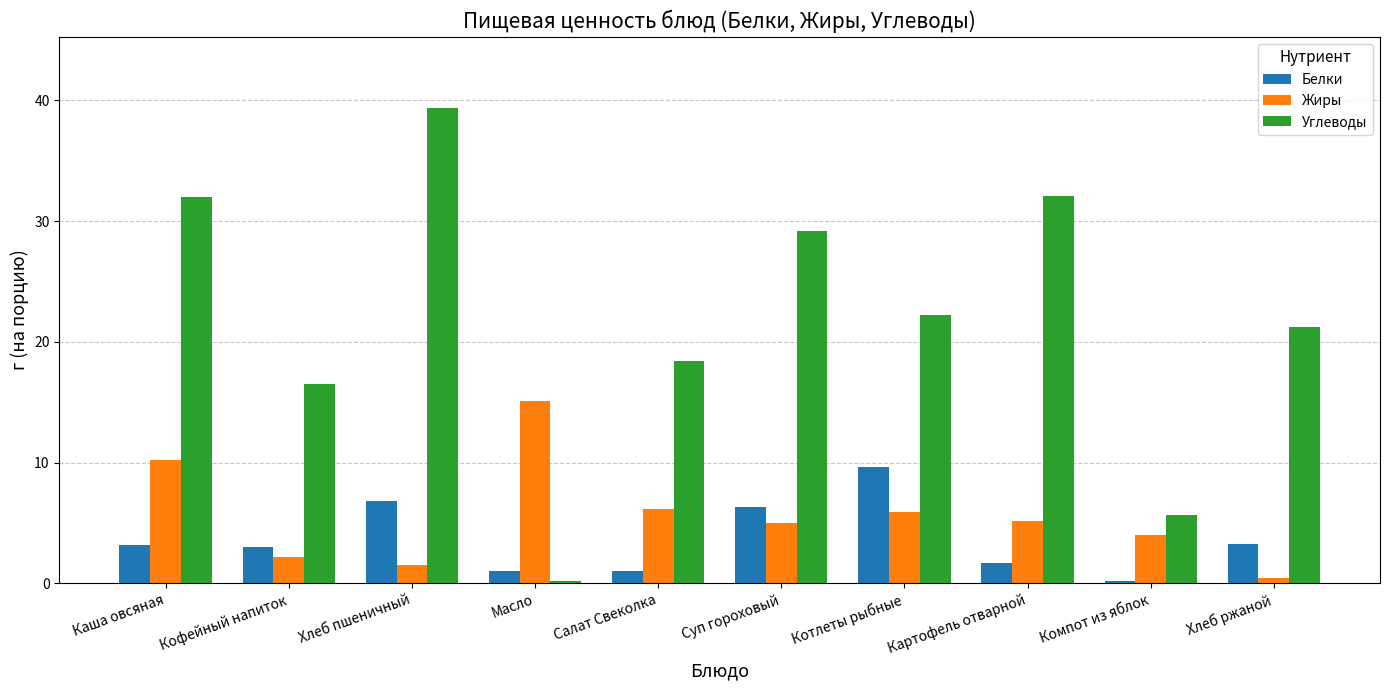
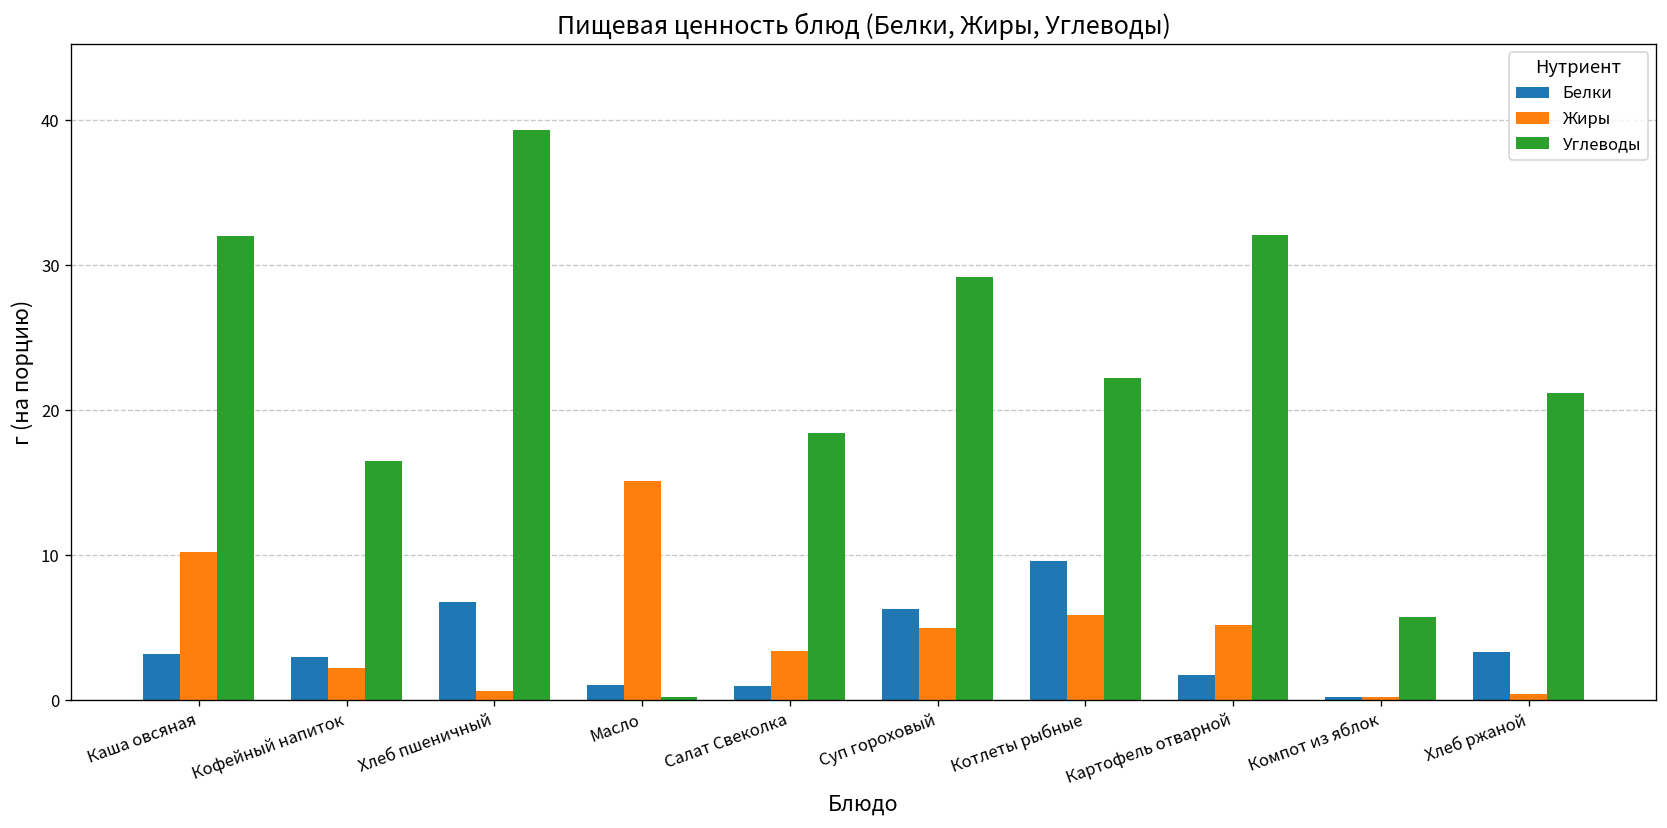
Жиры, Хлеб пшеничный: 1.5 -> 0.6
Жиры, Салат Свеколка: 6.1 -> 3.4
Жиры, Компот из яблок: 4.0 -> 0.2
